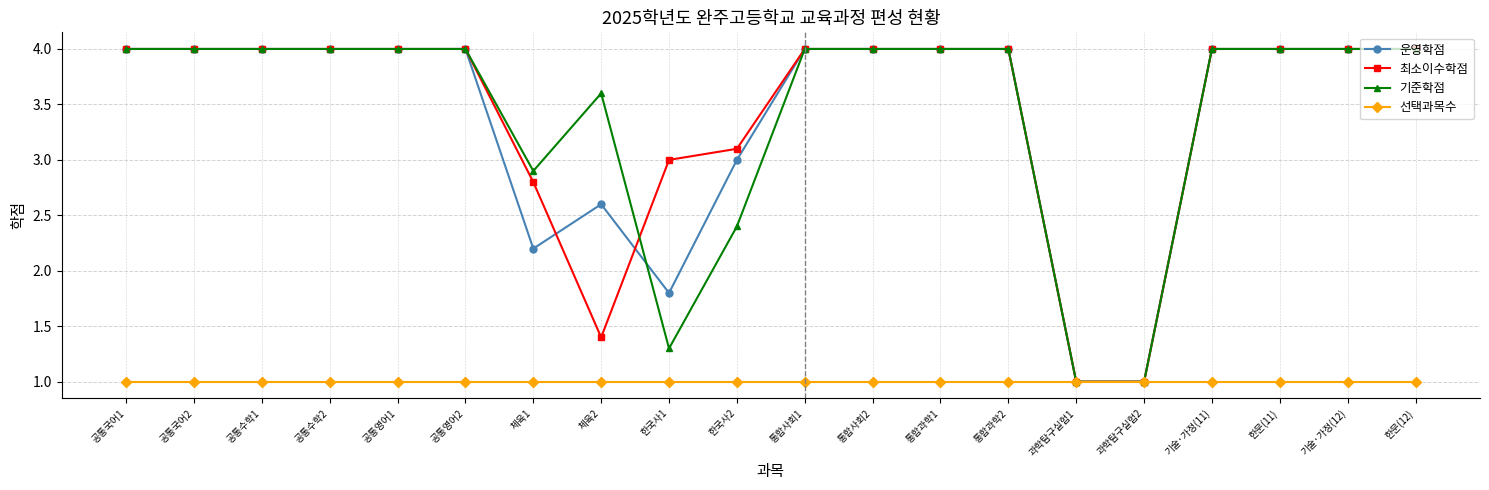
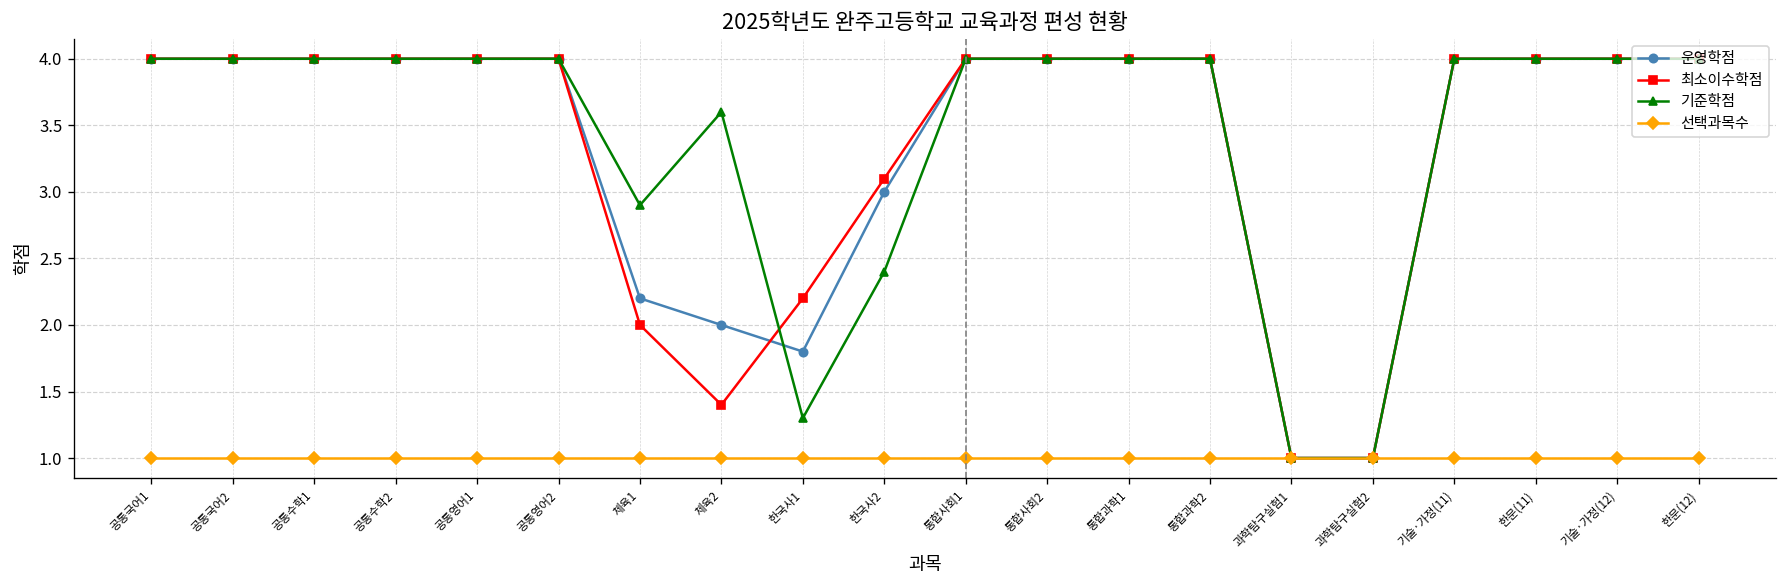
최소이수학점, 체육1: 2.8 -> 2.0
운영학점, 체육2: 2.6 -> 2.0
최소이수학점, 한국사1: 3.0 -> 2.2
